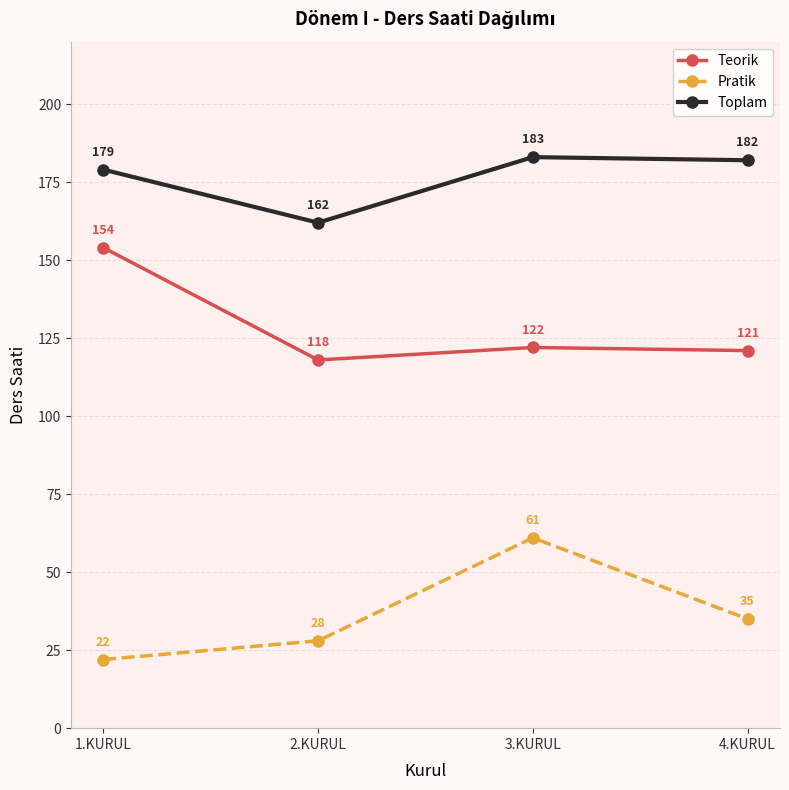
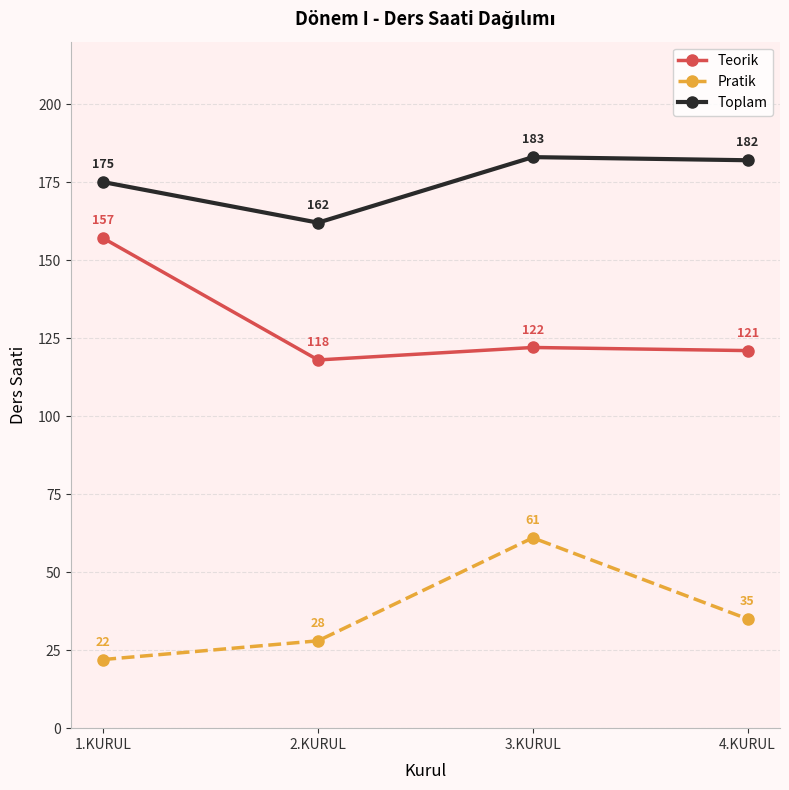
Teorik, 1.KURUL: 154 -> 157
Toplam, 1.KURUL: 179 -> 175
